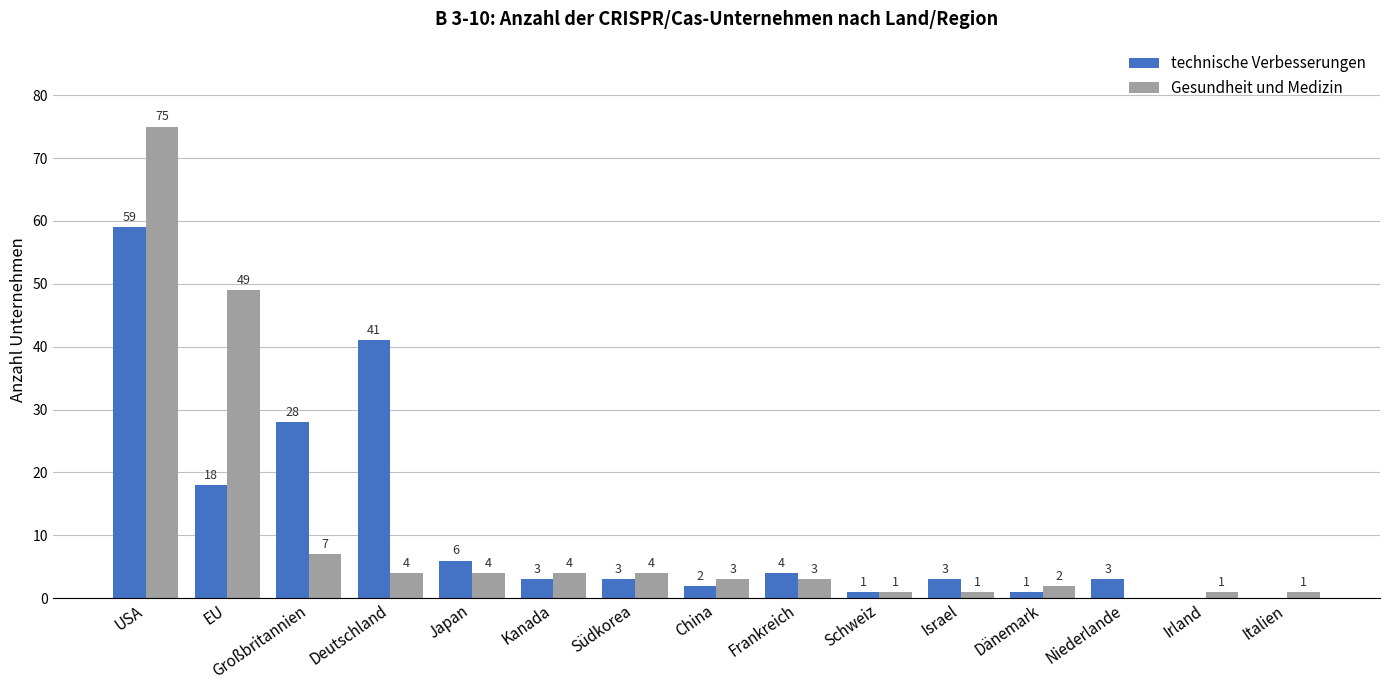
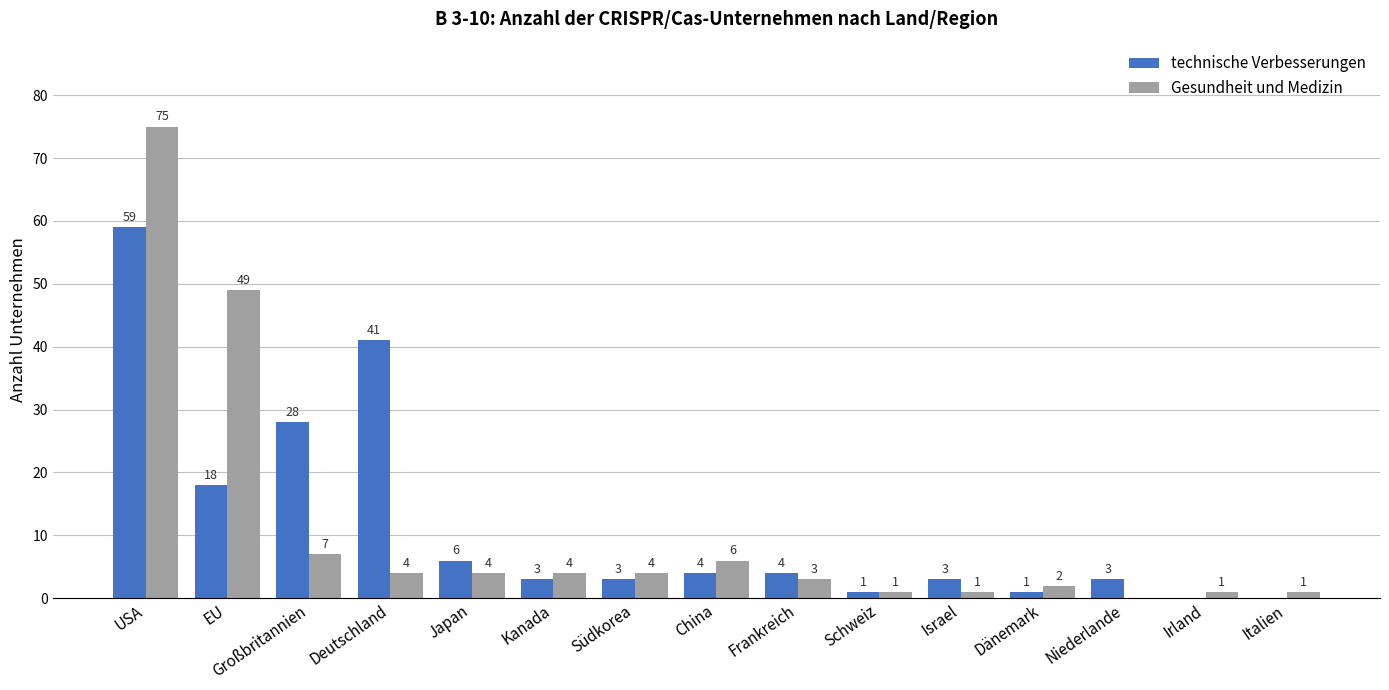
technische Verbesserungen, China: 2 -> 4
Gesundheit und Medizin, China: 3 -> 6
